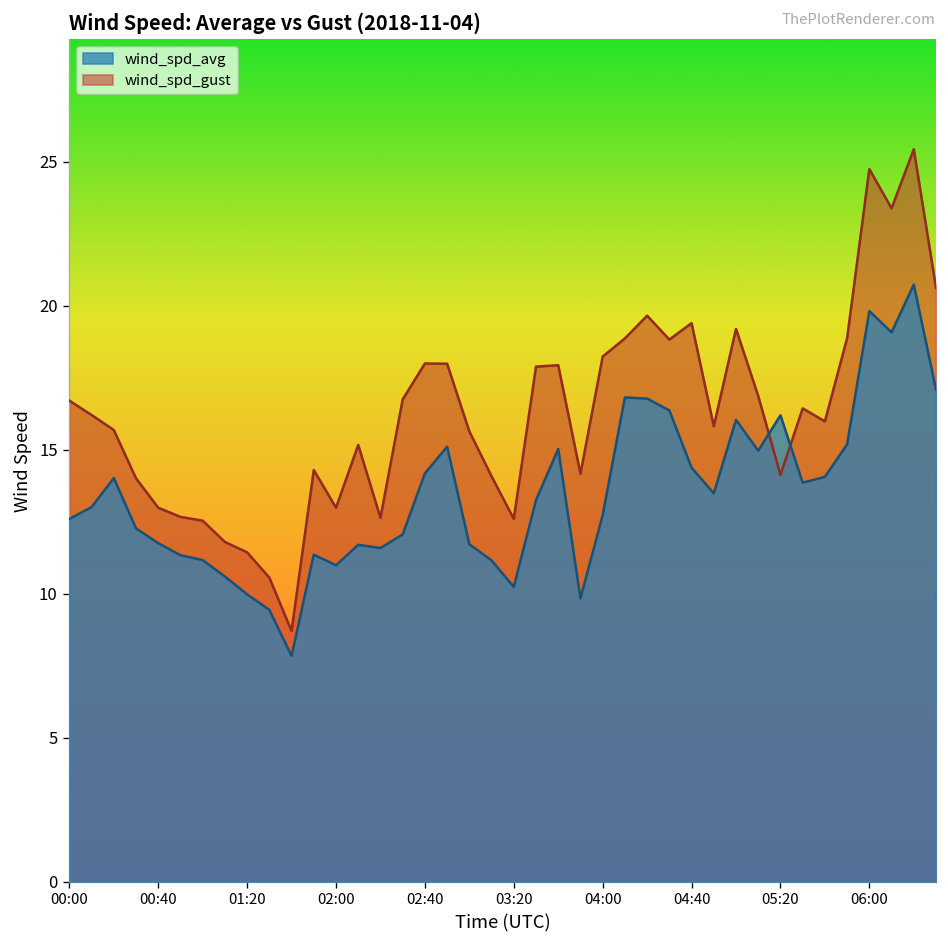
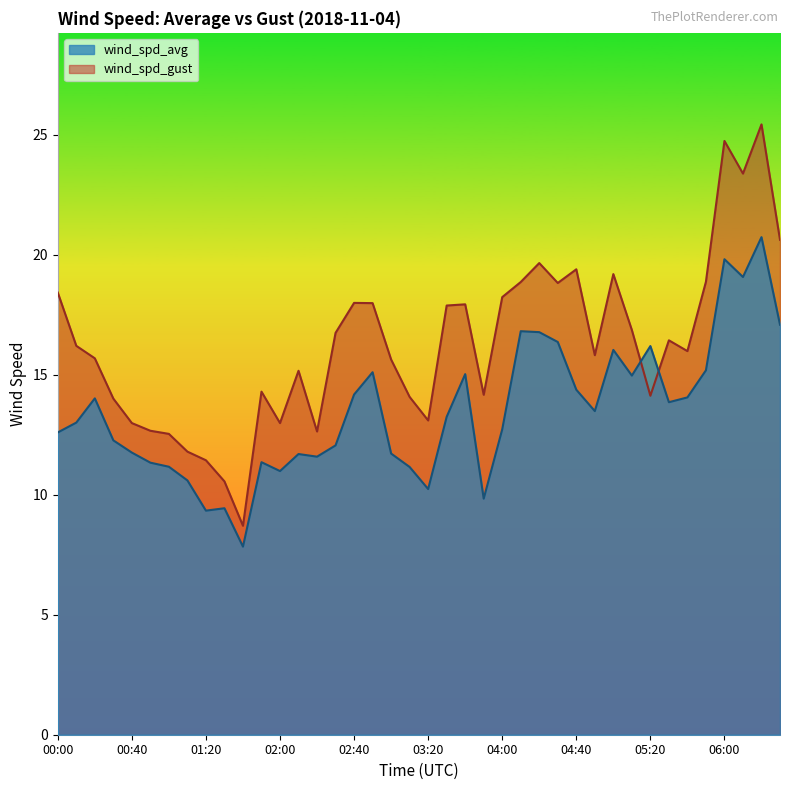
wind_spd_gust, 00:00: 16.7 -> 18.4
wind_spd_avg, 01:20: 10.0 -> 9.3
wind_spd_gust, 03:20: 12.6 -> 13.1
